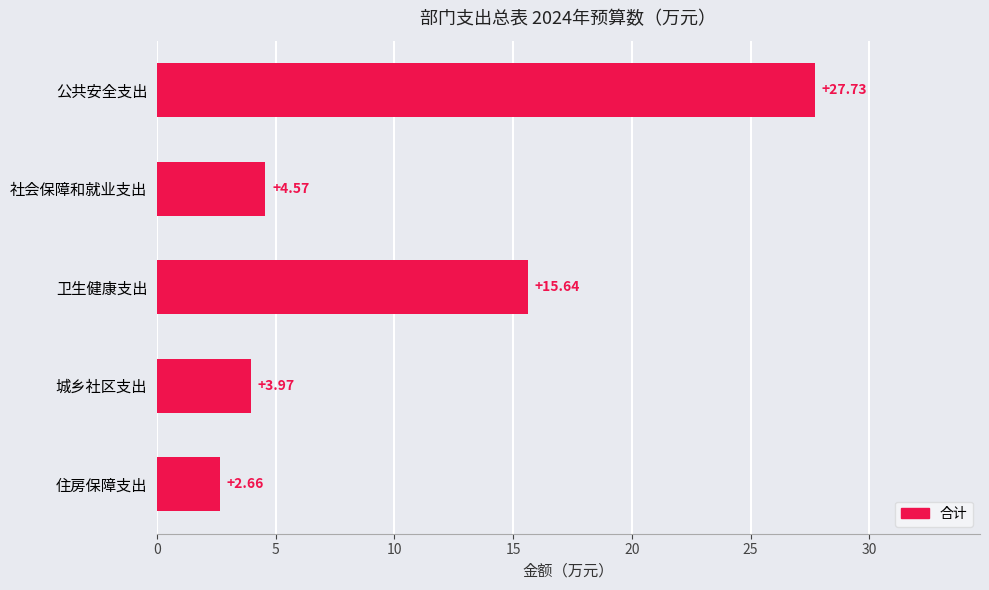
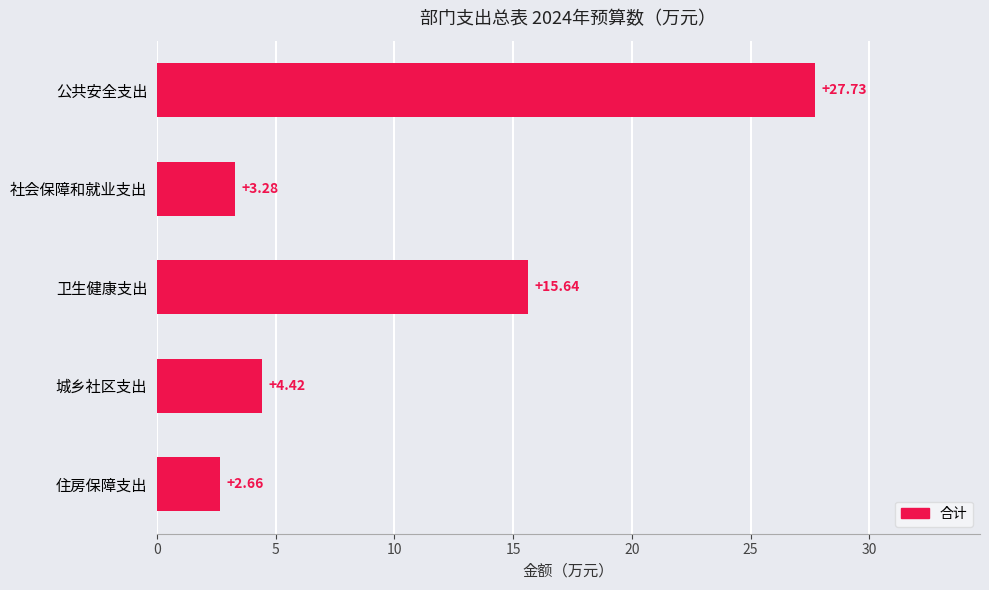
社会保障和就业支出: +4.57 -> +3.28
城乡社区支出: +3.97 -> +4.42
